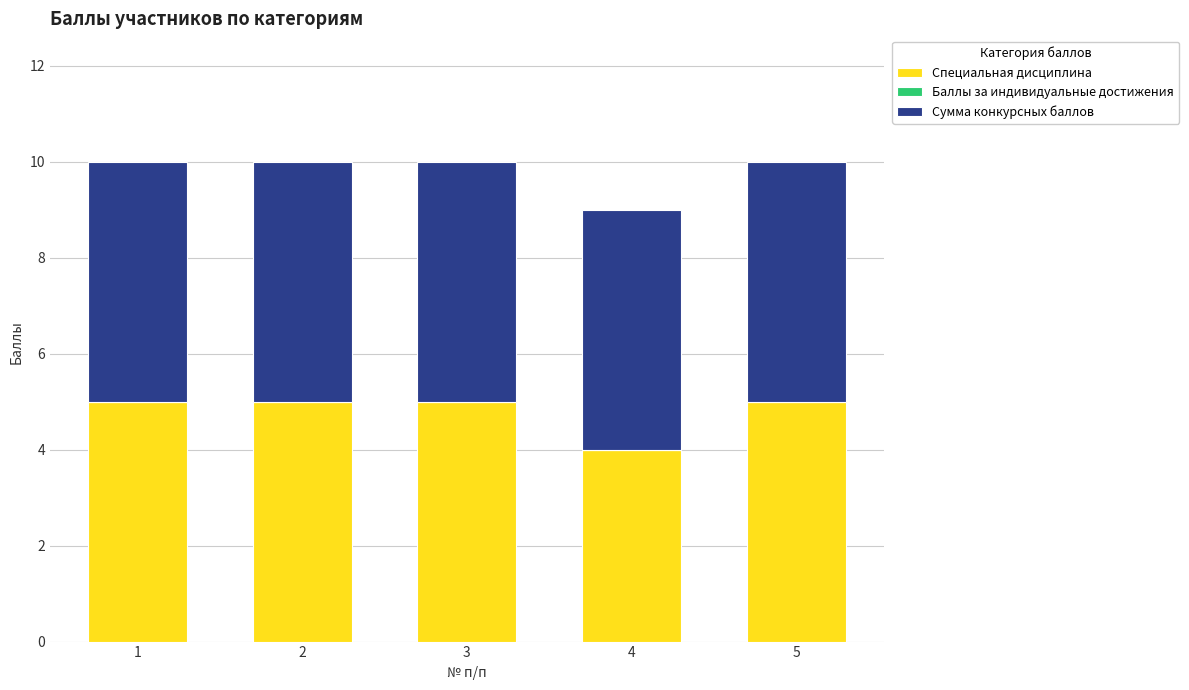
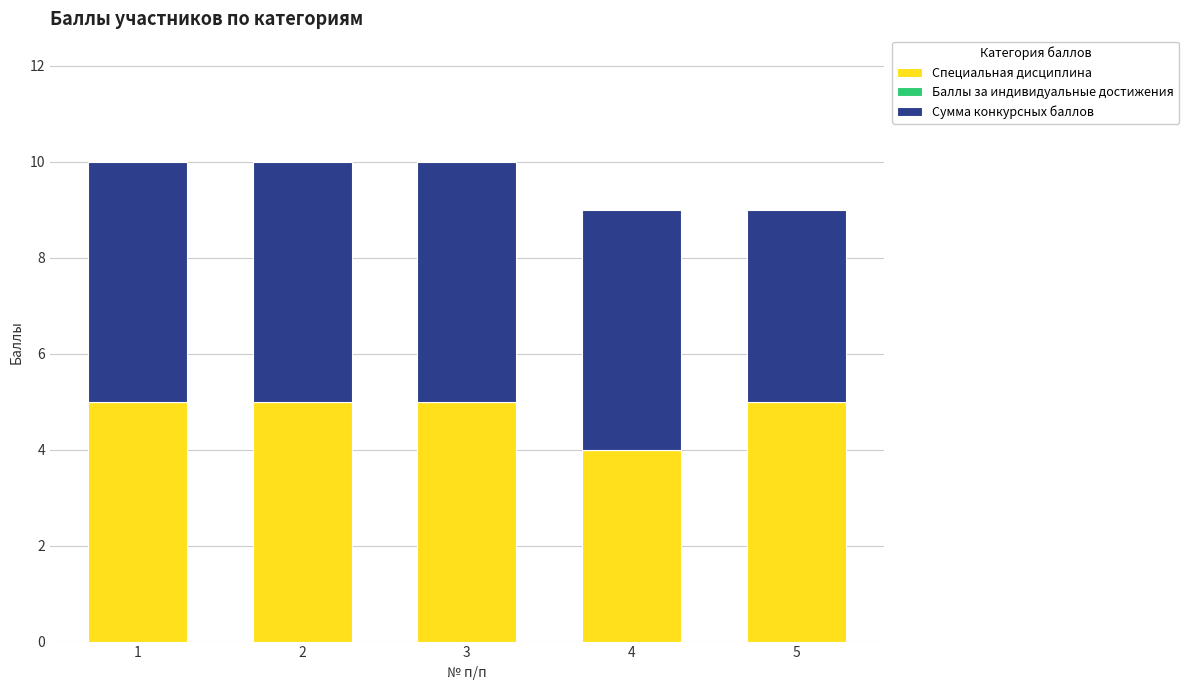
Сумма конкурсных баллов, 5: 5 -> 4
